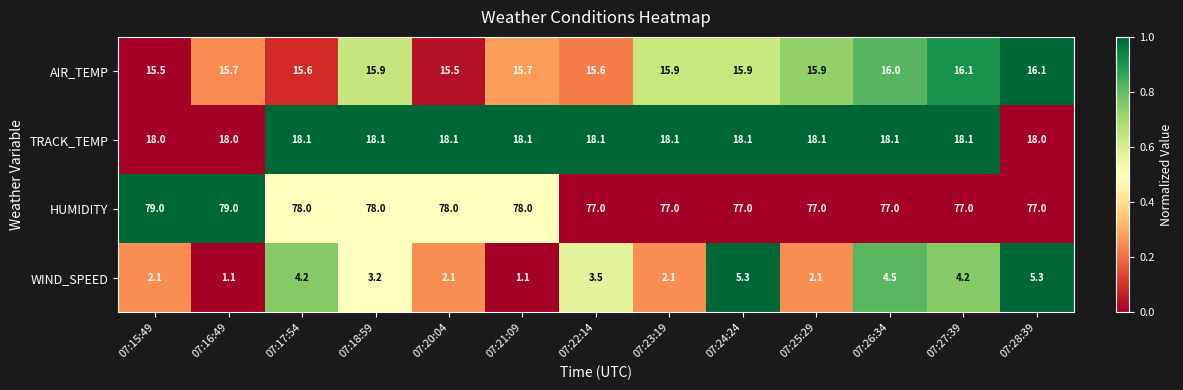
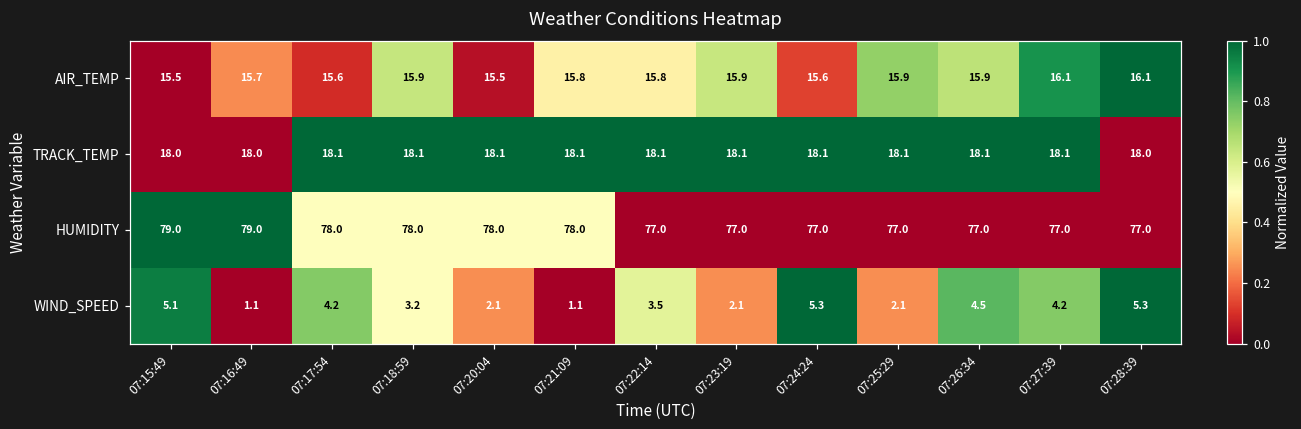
AIR_TEMP, 07:21:09: 15.7 -> 15.8
AIR_TEMP, 07:22:14: 15.6 -> 15.8
AIR_TEMP, 07:24:24: 15.9 -> 15.6
AIR_TEMP, 07:26:34: 16.0 -> 15.9
WIND_SPEED, 07:15:49: 2.1 -> 5.1
